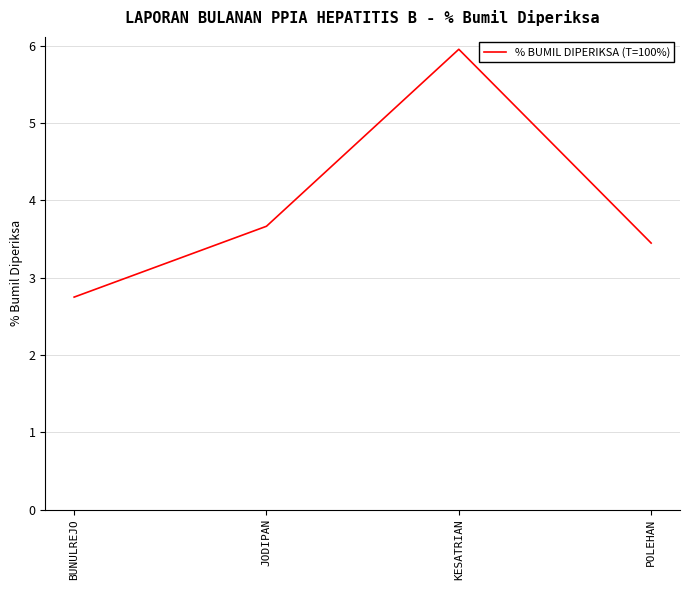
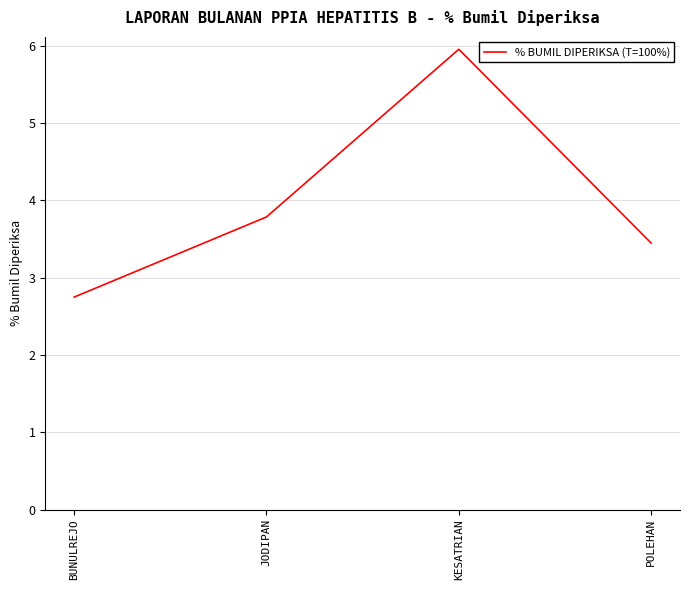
JODIPAN: 3.7 -> 3.8
